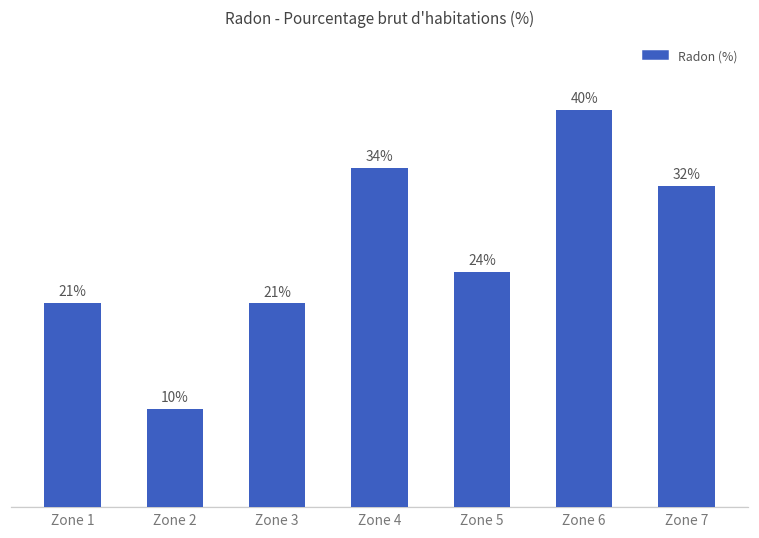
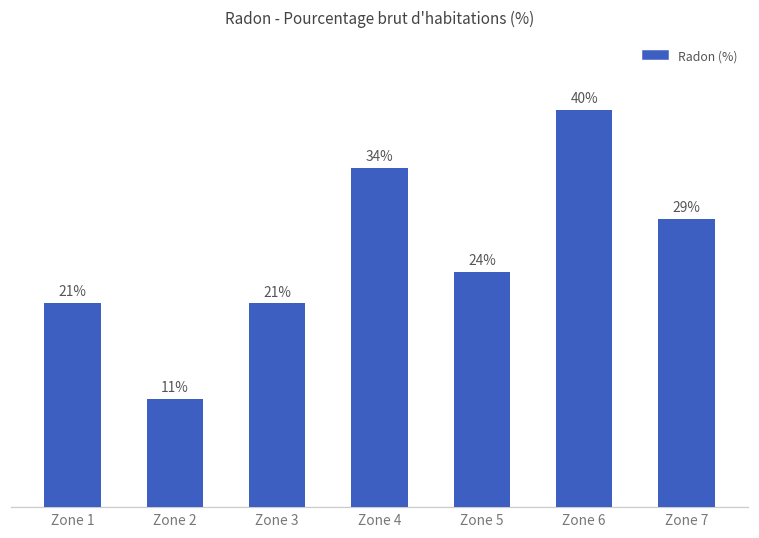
Zone 2: 10% -> 11%
Zone 7: 32% -> 29%
